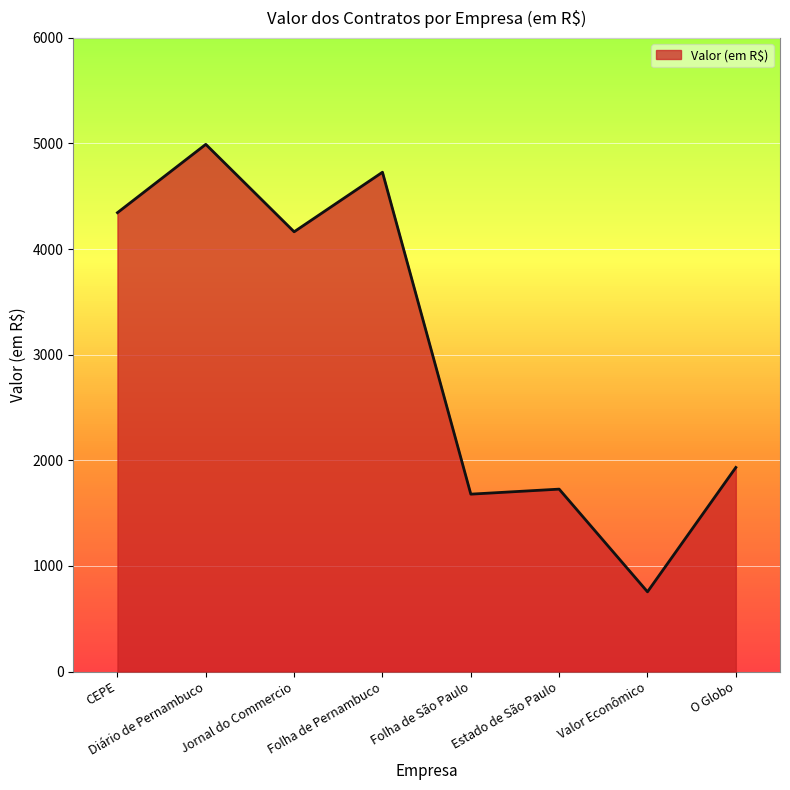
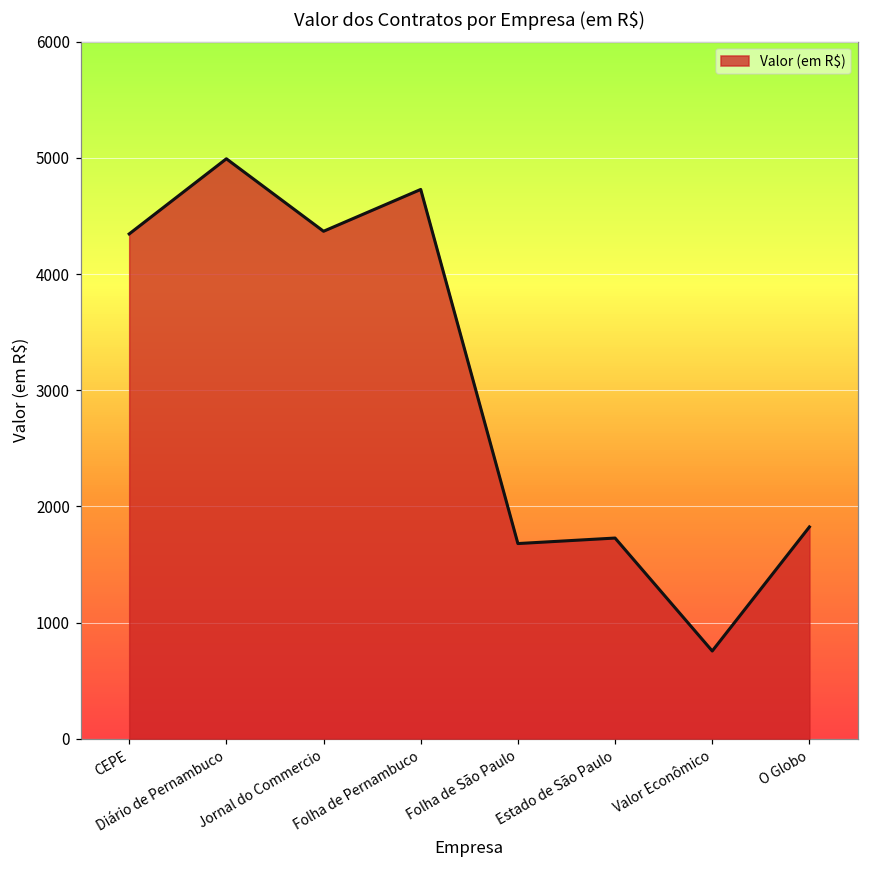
Jornal do Commercio: 4160 -> 4370
O Globo: 1930 -> 1820
